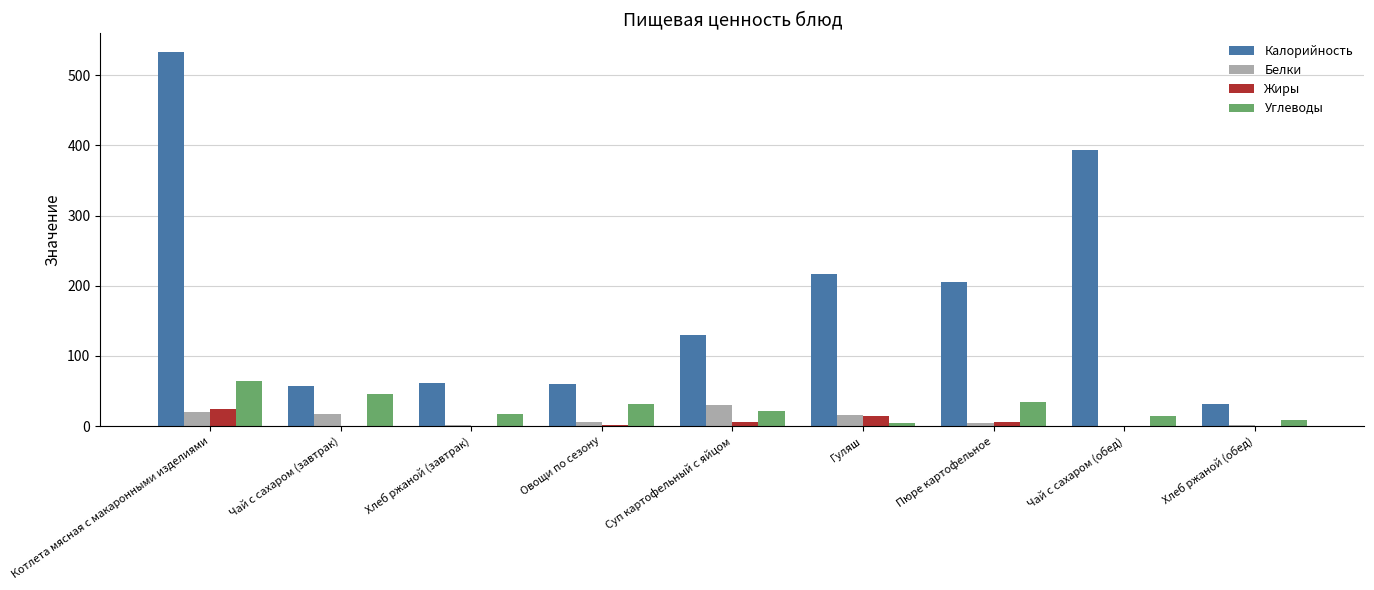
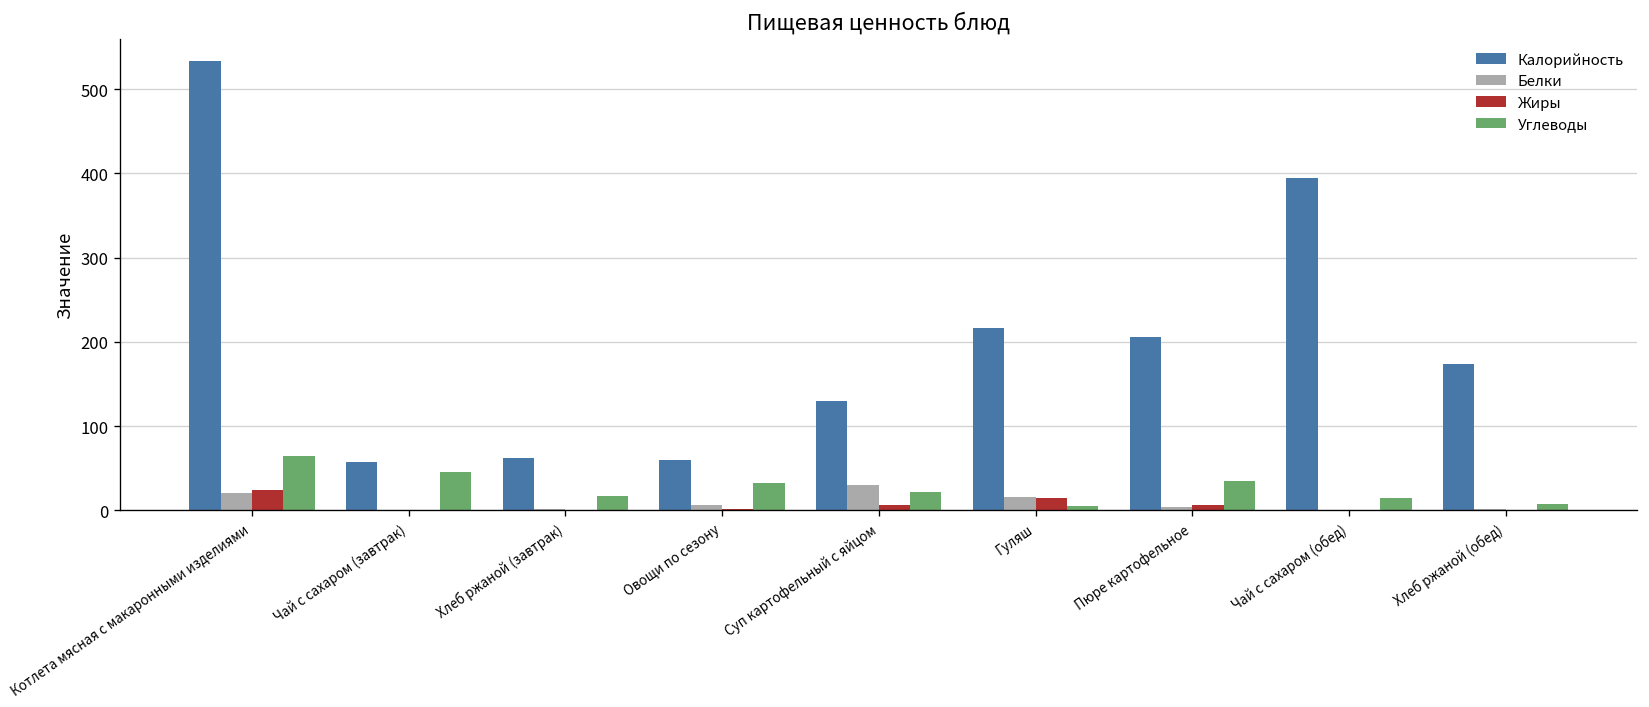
Белки, Чай с сахаром (завтрак): 20 -> 0
Калорийность, Хлеб ржаной (обед): 30 -> 170
